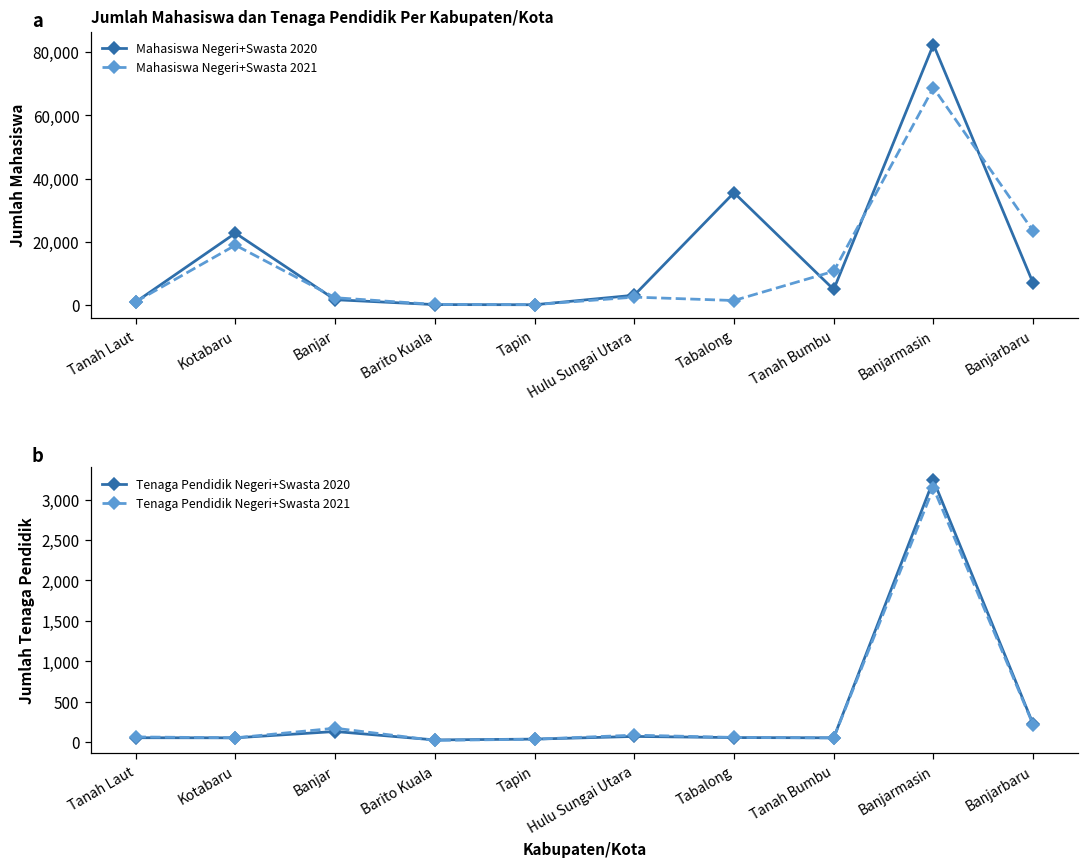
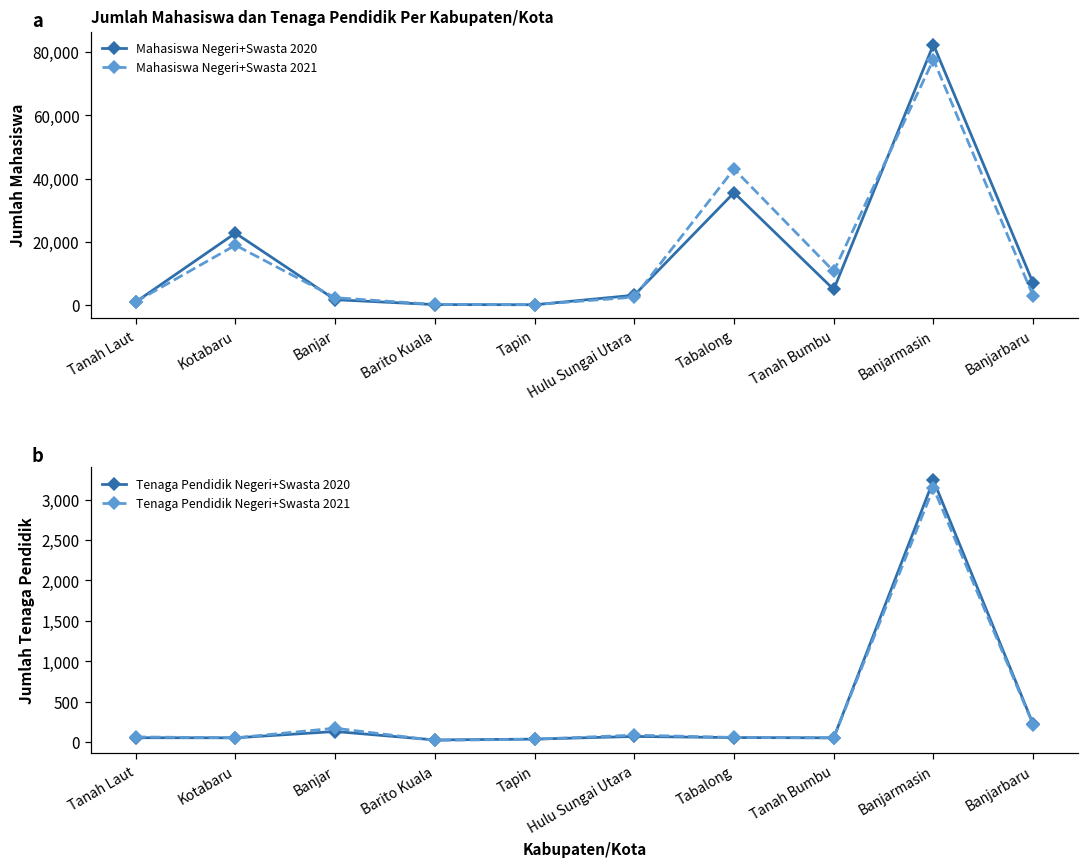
Jumlah Mahasiswa dan Tenaga Pendidik Per Kabupaten/Kota, Mahasiswa Negeri+Swasta 2021, Tabalong: 1,000 -> 43,000
Jumlah Mahasiswa dan Tenaga Pendidik Per Kabupaten/Kota, Mahasiswa Negeri+Swasta 2021, Banjarmasin: 69,000 -> 78,000
Jumlah Mahasiswa dan Tenaga Pendidik Per Kabupaten/Kota, Mahasiswa Negeri+Swasta 2021, Banjarbaru: 23,000 -> 3,000
